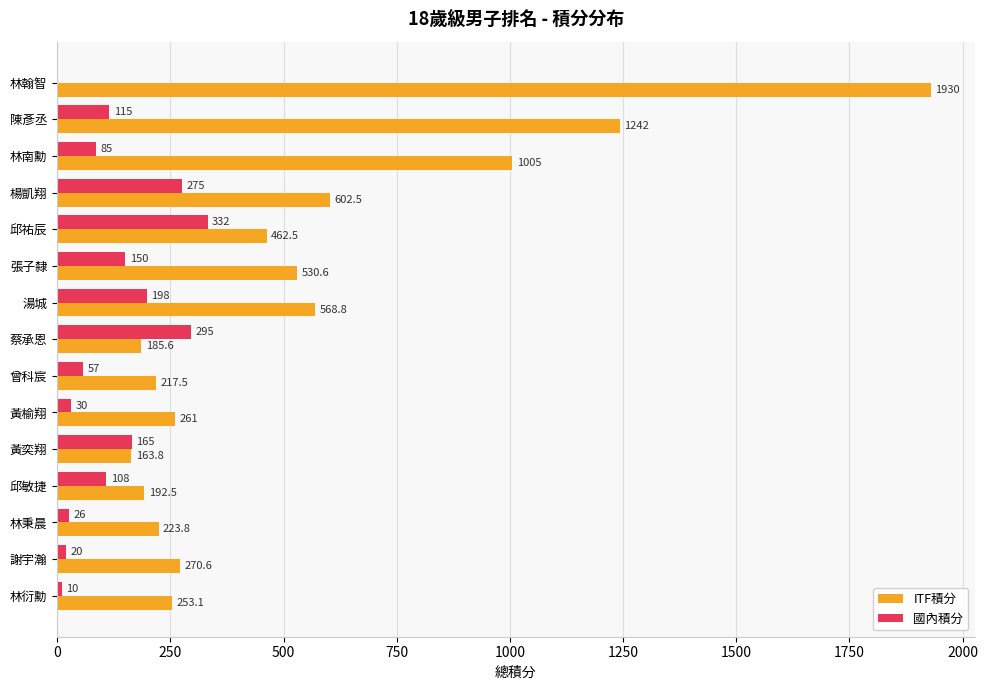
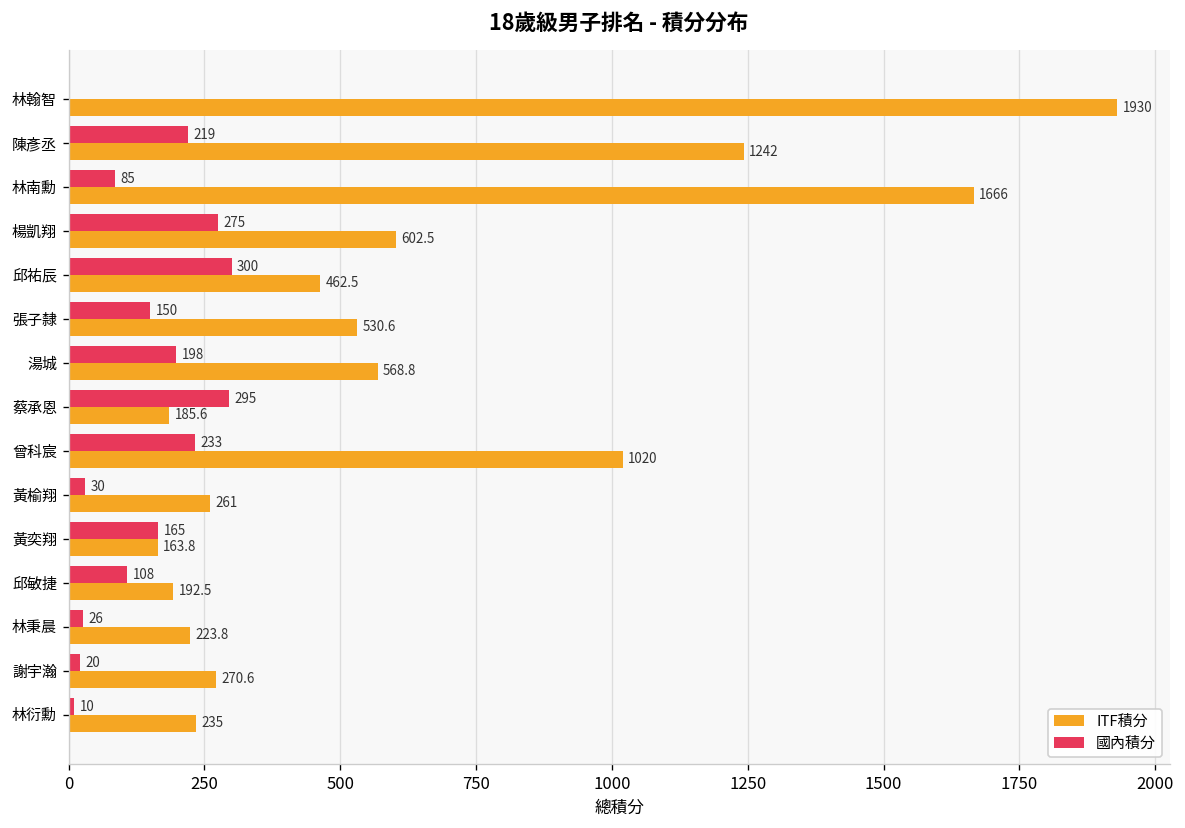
國內積分, 陳彥丞: 115 -> 219
ITF積分, 林南勳: 1005 -> 1666
國內積分, 邱祐辰: 332 -> 300
國內積分, 曾科宸: 57 -> 233
ITF積分, 曾科宸: 217.5 -> 1020
ITF積分, 林衍勳: 253.1 -> 235
